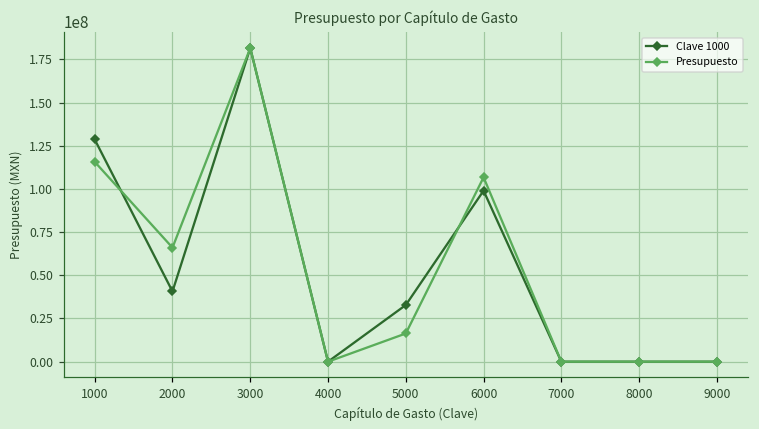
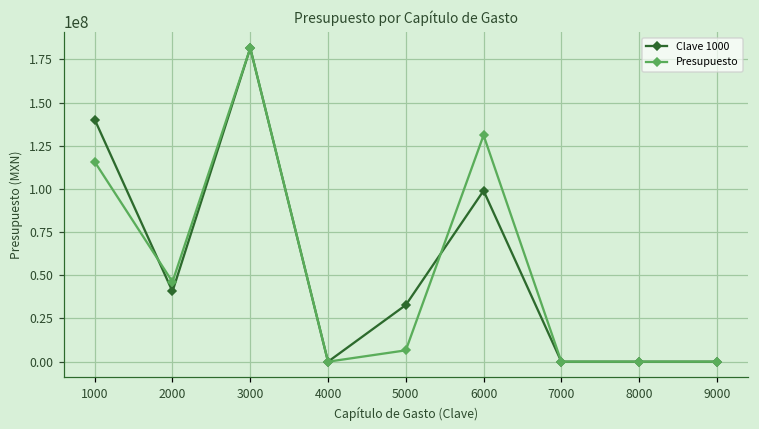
Clave 1000, 1000: 129000000 -> 140000000
Presupuesto, 2000: 66000000 -> 46000000
Presupuesto, 5000: 16000000 -> 7000000
Presupuesto, 6000: 107000000 -> 131000000
